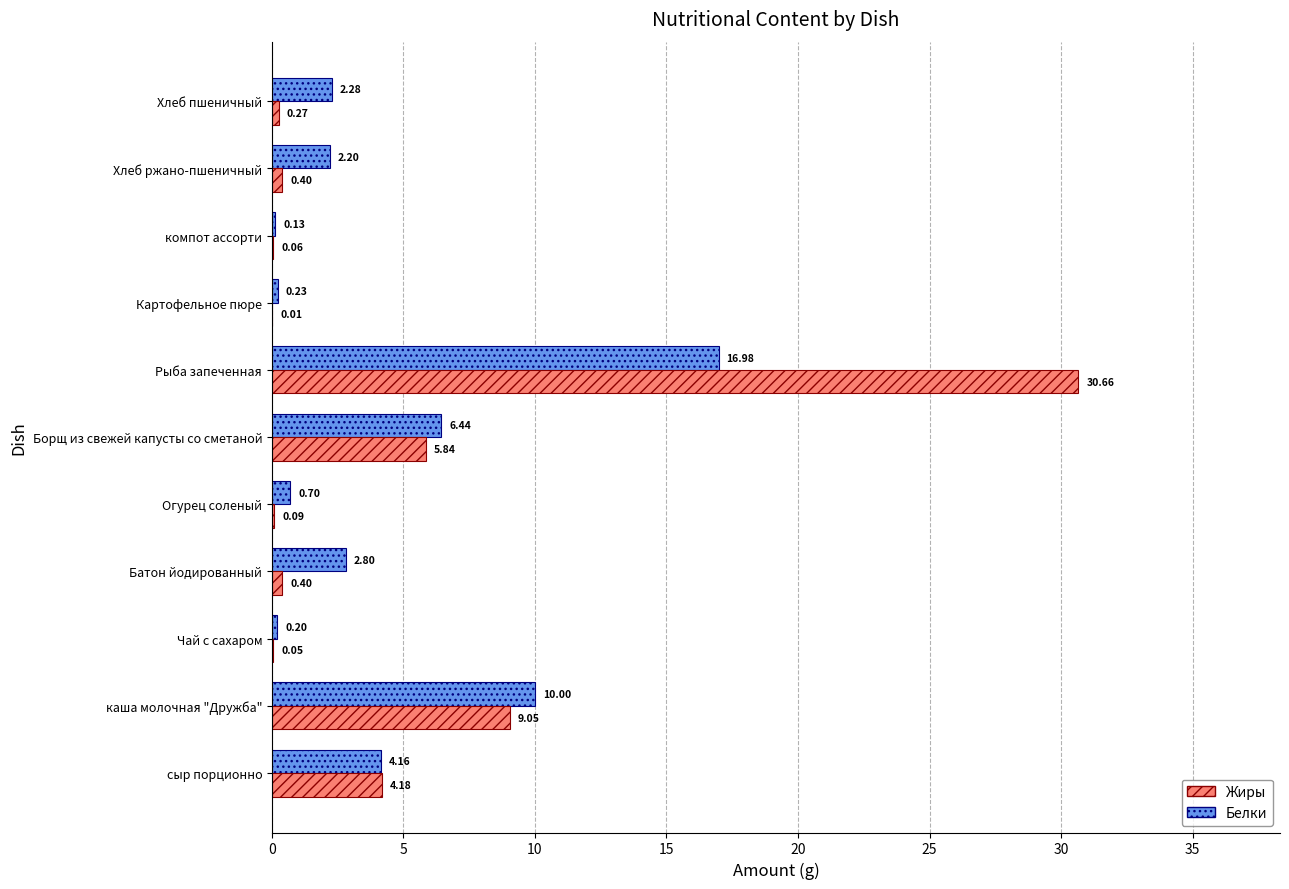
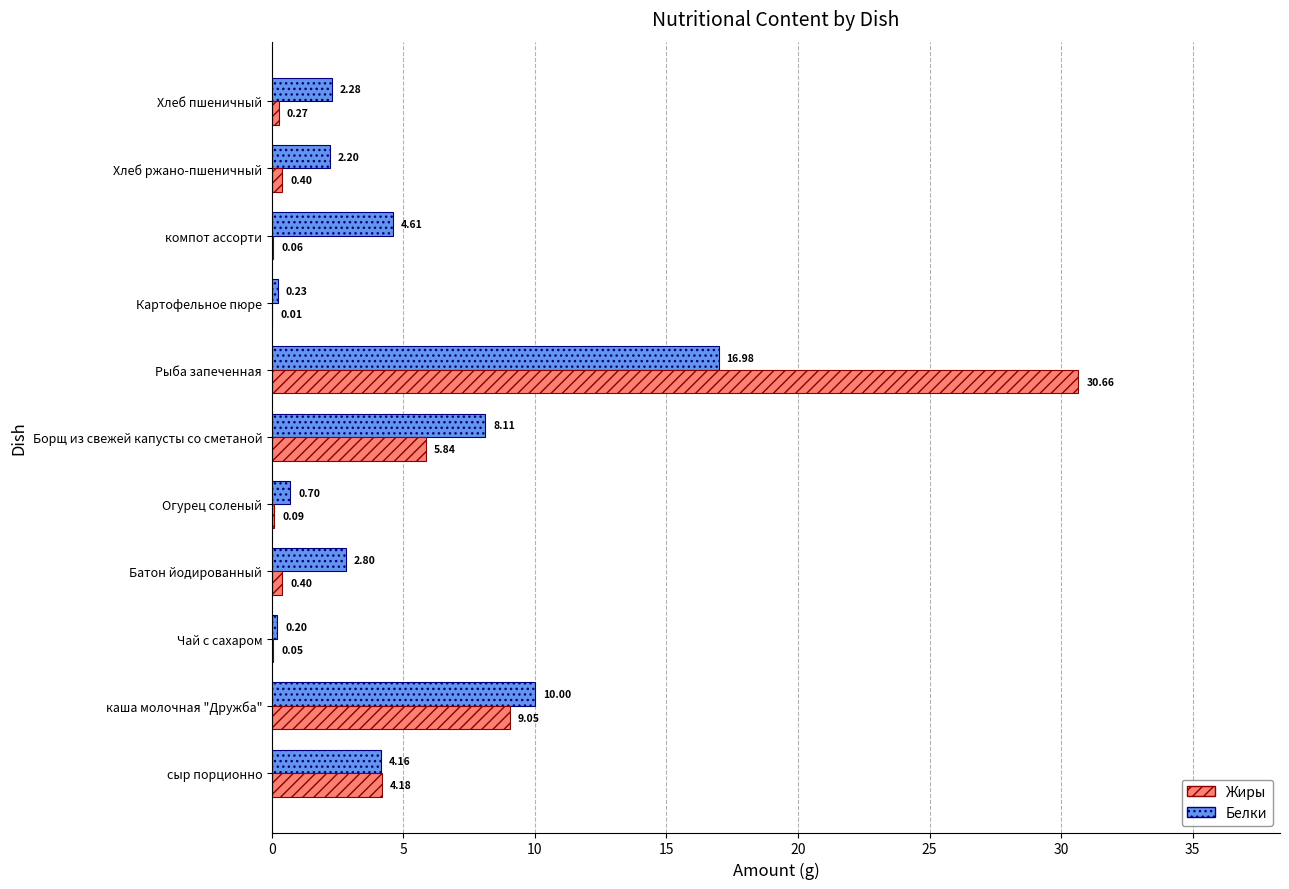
Белки, компот ассорти: 0.13 -> 4.61
Белки, Борщ из свежей капусты со сметаной: 6.44 -> 8.11
